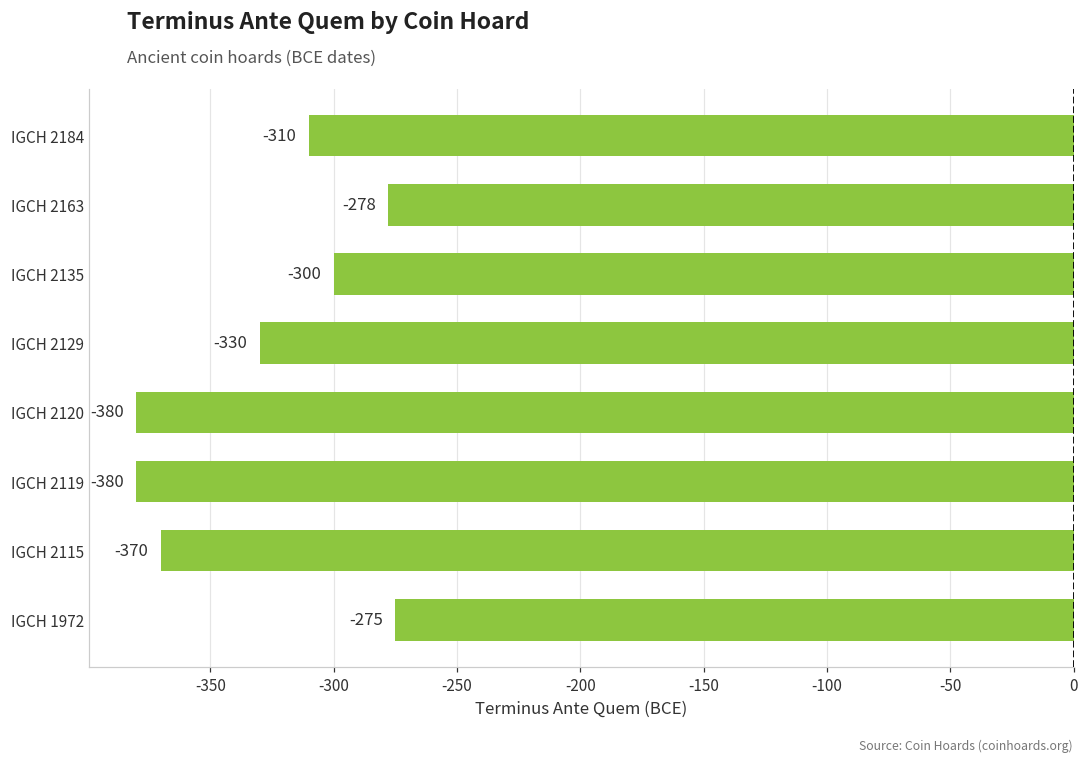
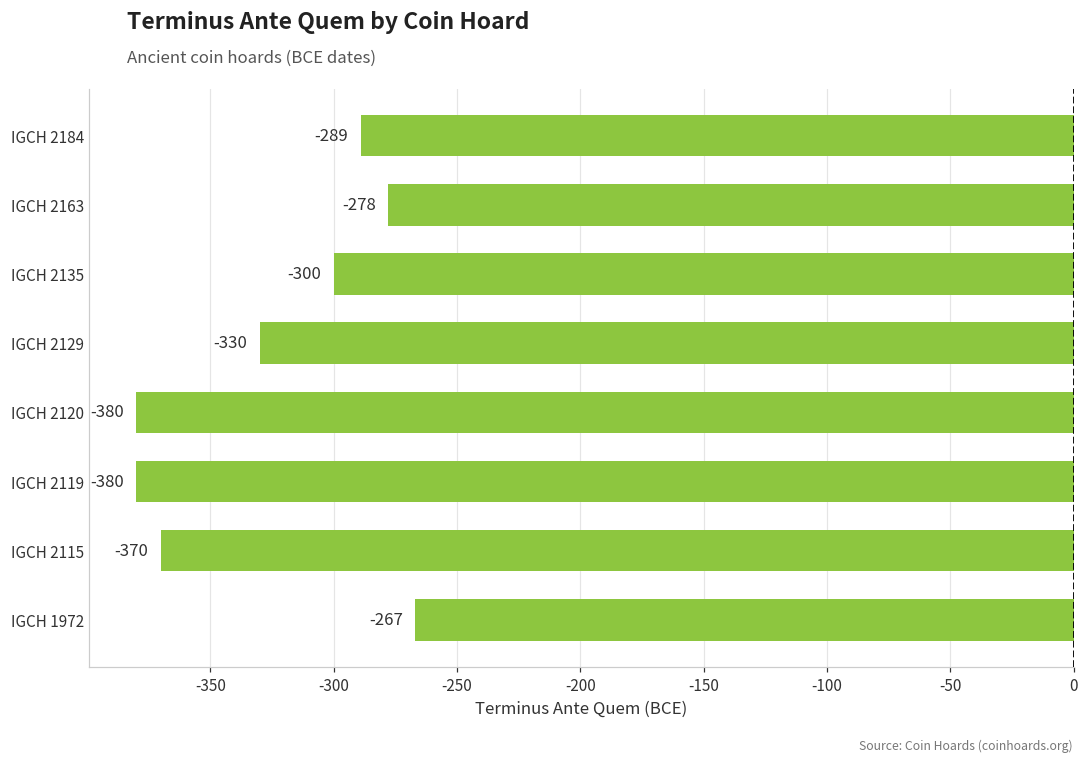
IGCH 2184: -310 -> -289
IGCH 1972: -275 -> -267
